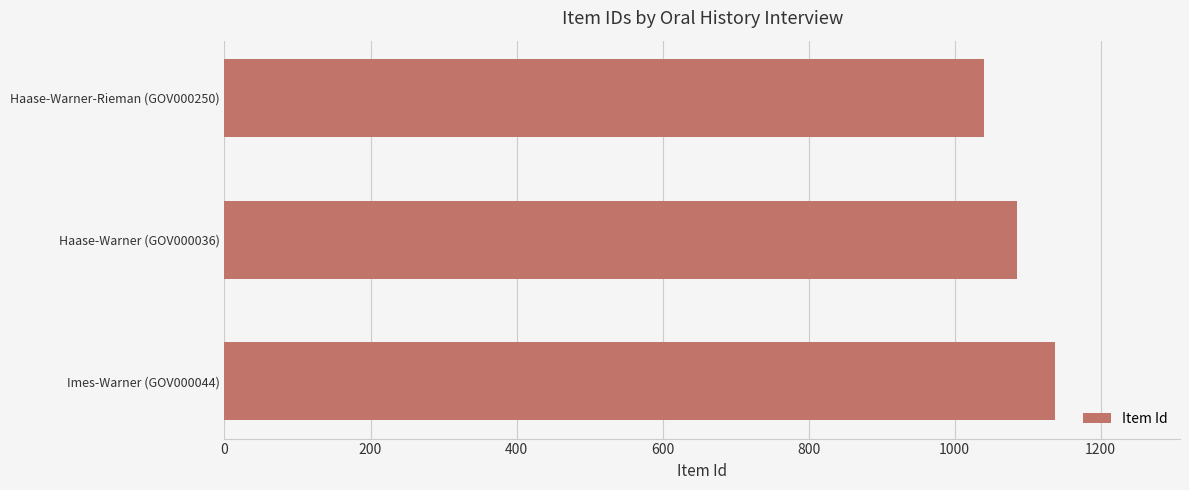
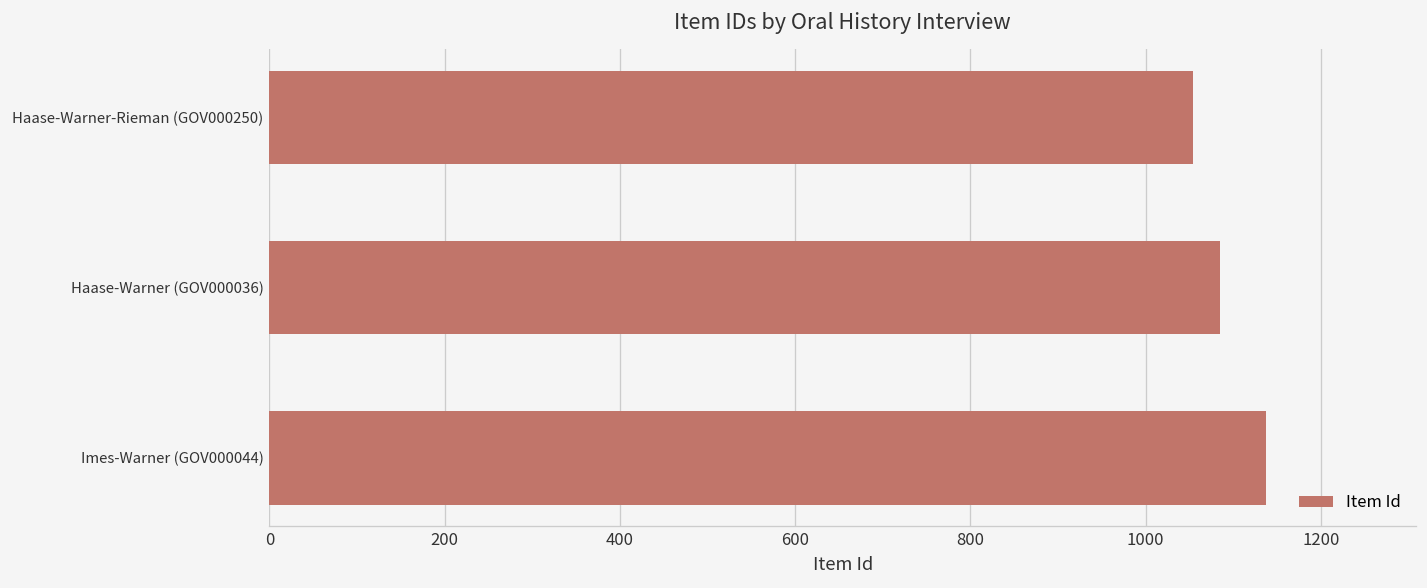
Haase-Warner-Rieman (GOV000250): 1040 -> 1050
